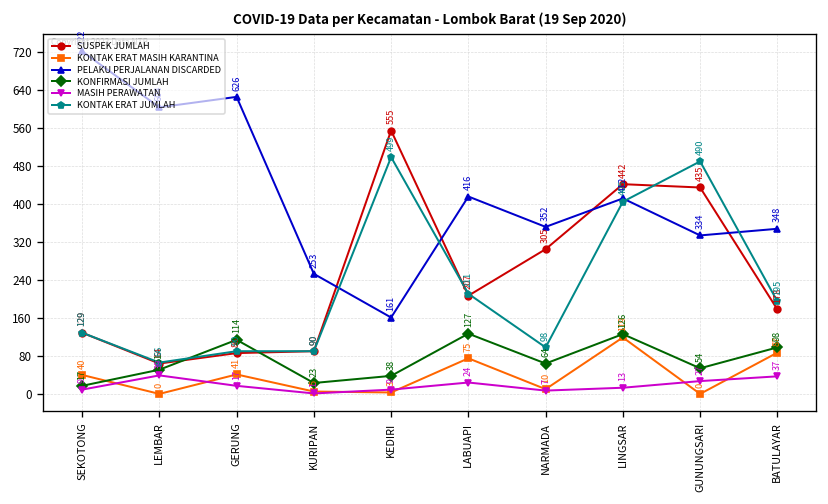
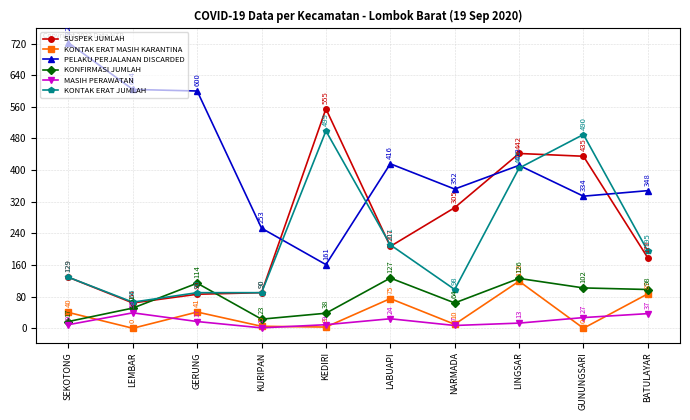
PELAKU PERJALANAN DISCARDED, GERUNG: 626 -> 600
KONFIRMASI JUMLAH, GUNUNGSARI: 54 -> 102
